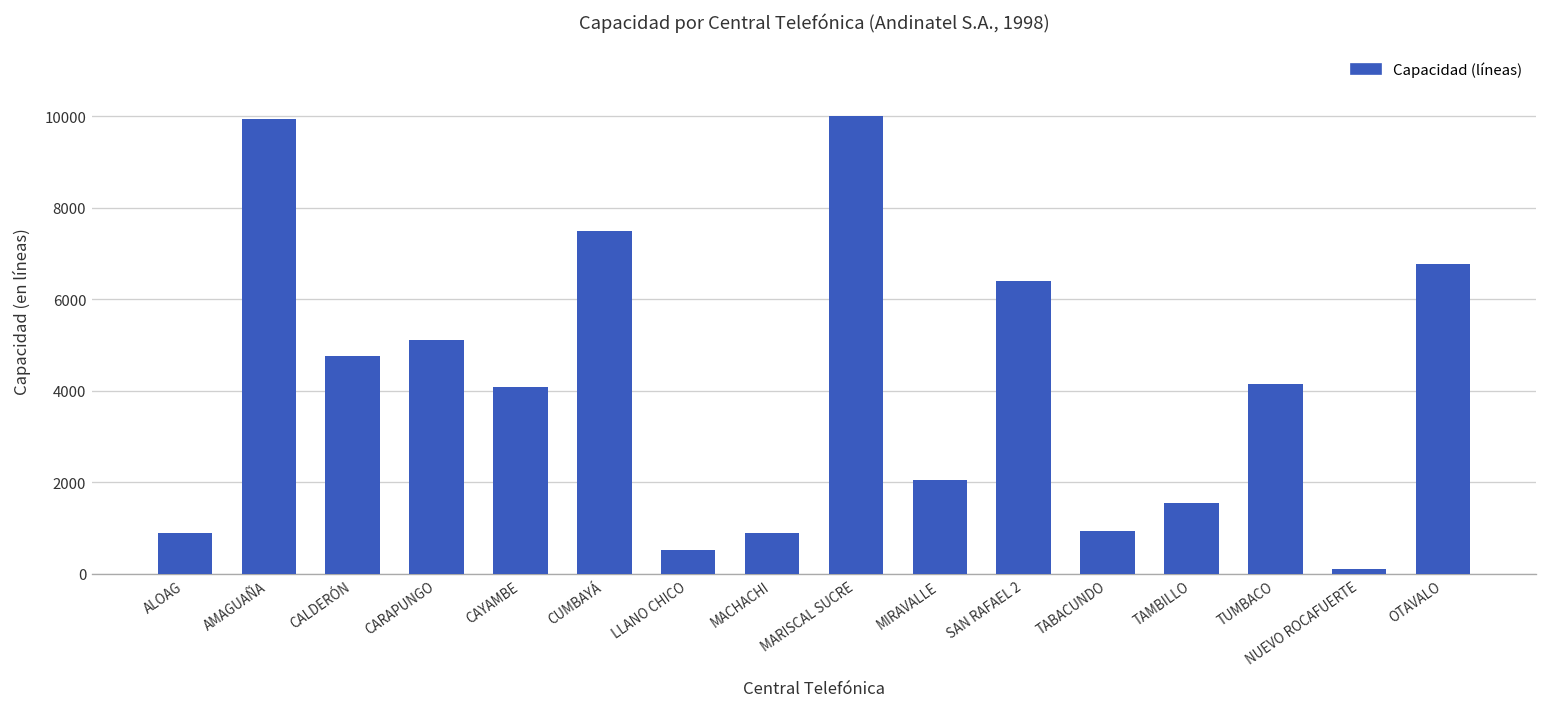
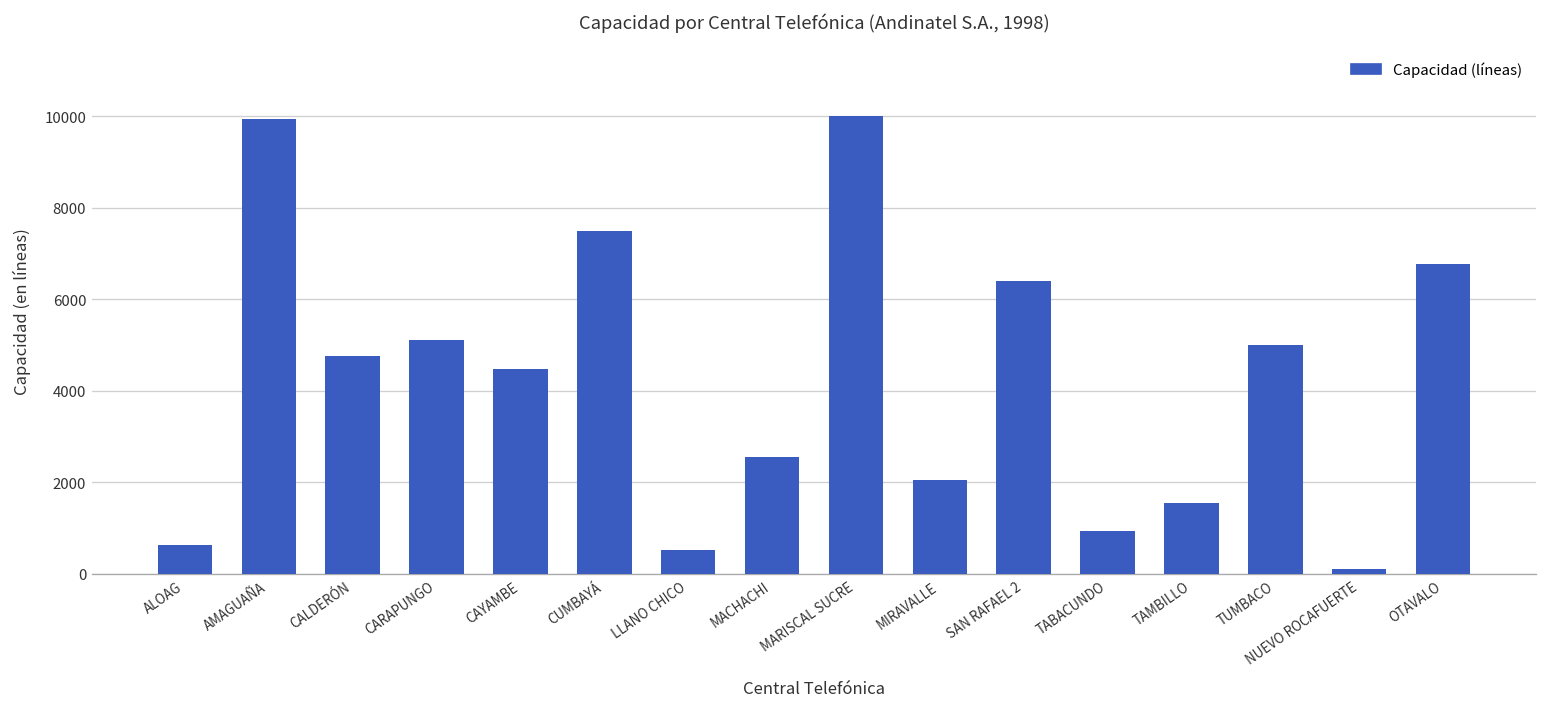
ALOAG: 900 -> 600
CAYAMBE: 4100 -> 4500
MACHACHI: 900 -> 2600
TUMBACO: 4100 -> 5000
